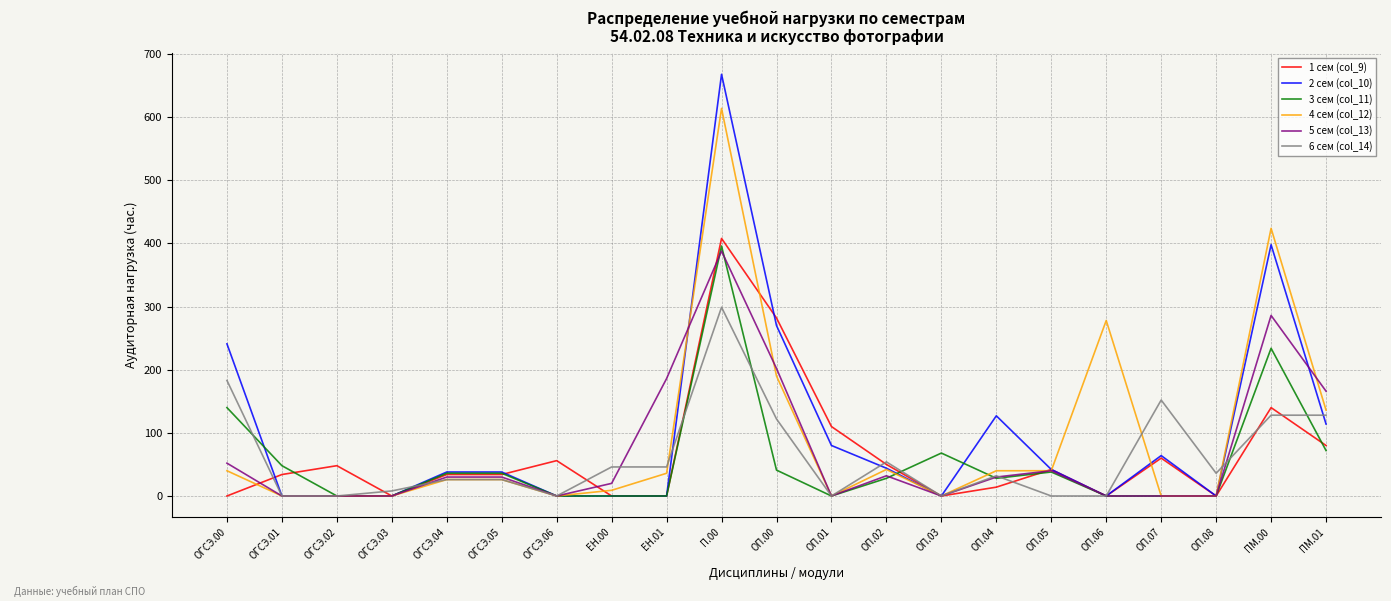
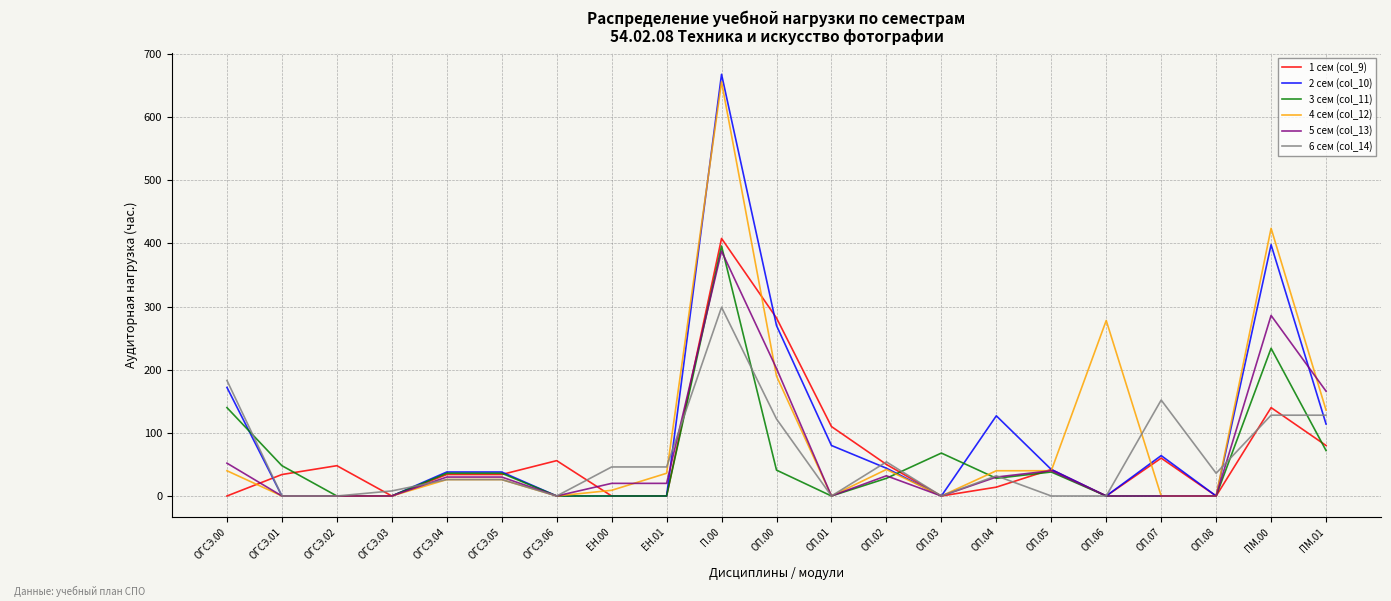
2 сем (col_10), ОГСЭ.00: 240 -> 170
5 сем (col_13), ЕН.01: 190 -> 20
4 сем (col_12), П.00: 610 -> 660
